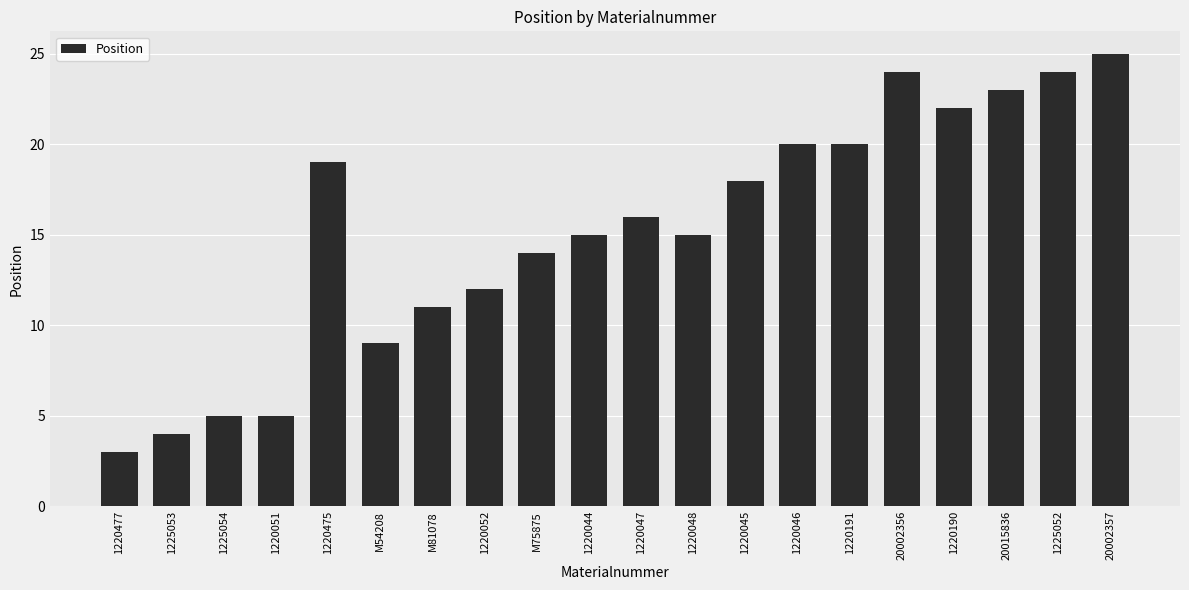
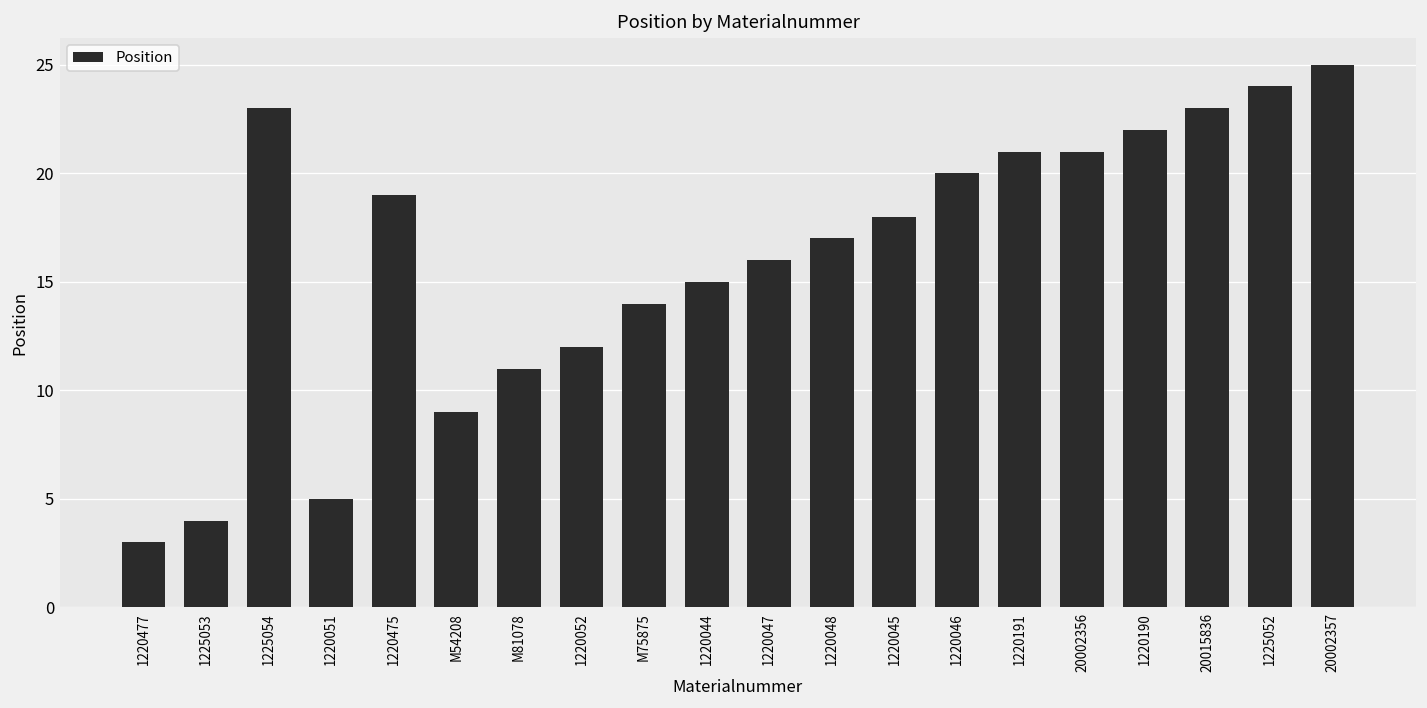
1225054: 5 -> 23
1220048: 15 -> 17
1220191: 20 -> 21
20002356: 24 -> 21
